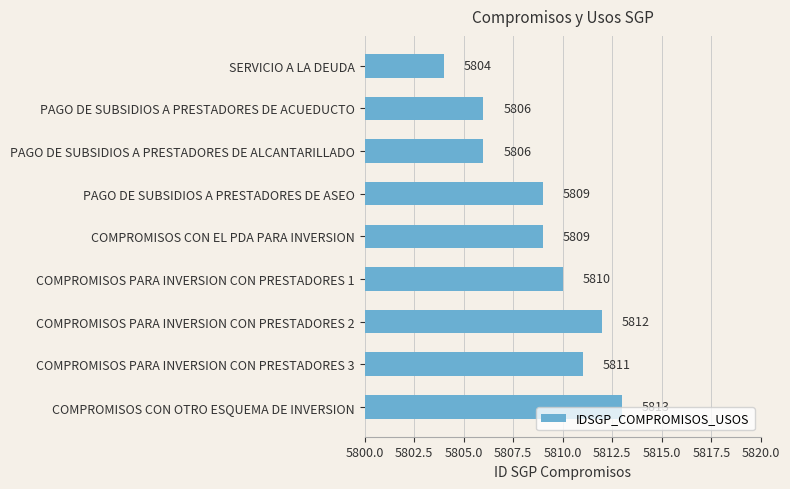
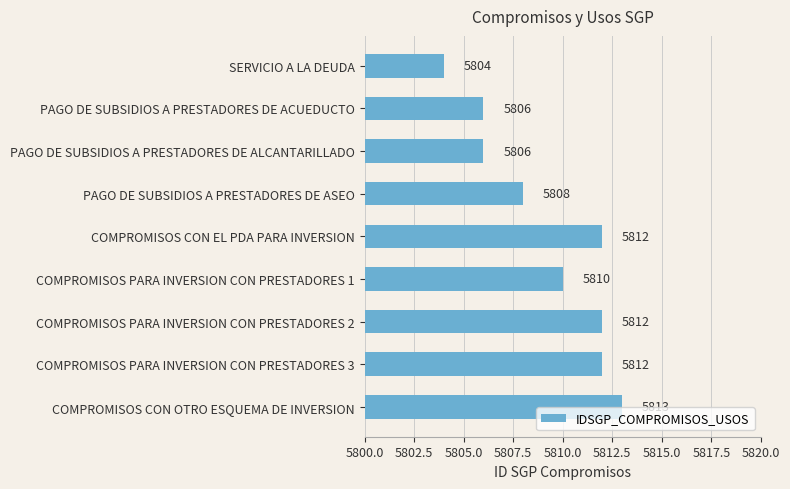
PAGO DE SUBSIDIOS A PRESTADORES DE ASEO: 5809 -> 5808
COMPROMISOS CON EL PDA PARA INVERSION: 5809 -> 5812
COMPROMISOS PARA INVERSION CON PRESTADORES 3: 5811 -> 5812
